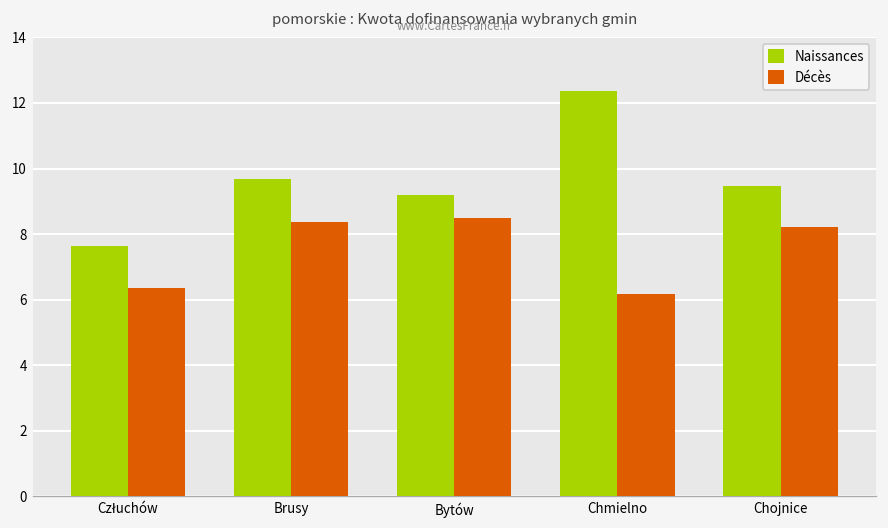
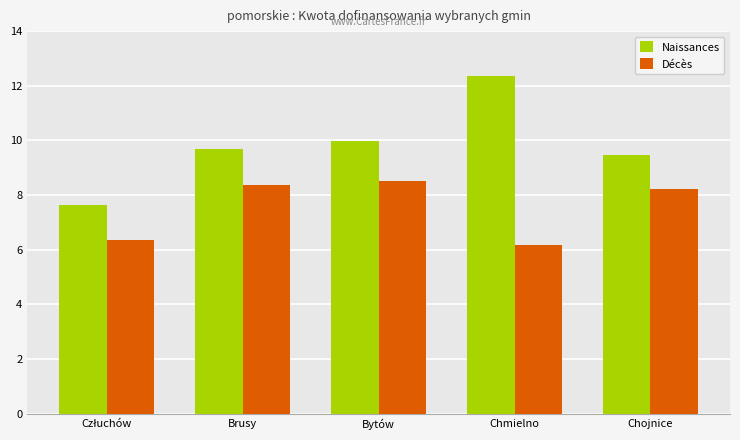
Naissances, Bytów: 9.2 -> 10.0
